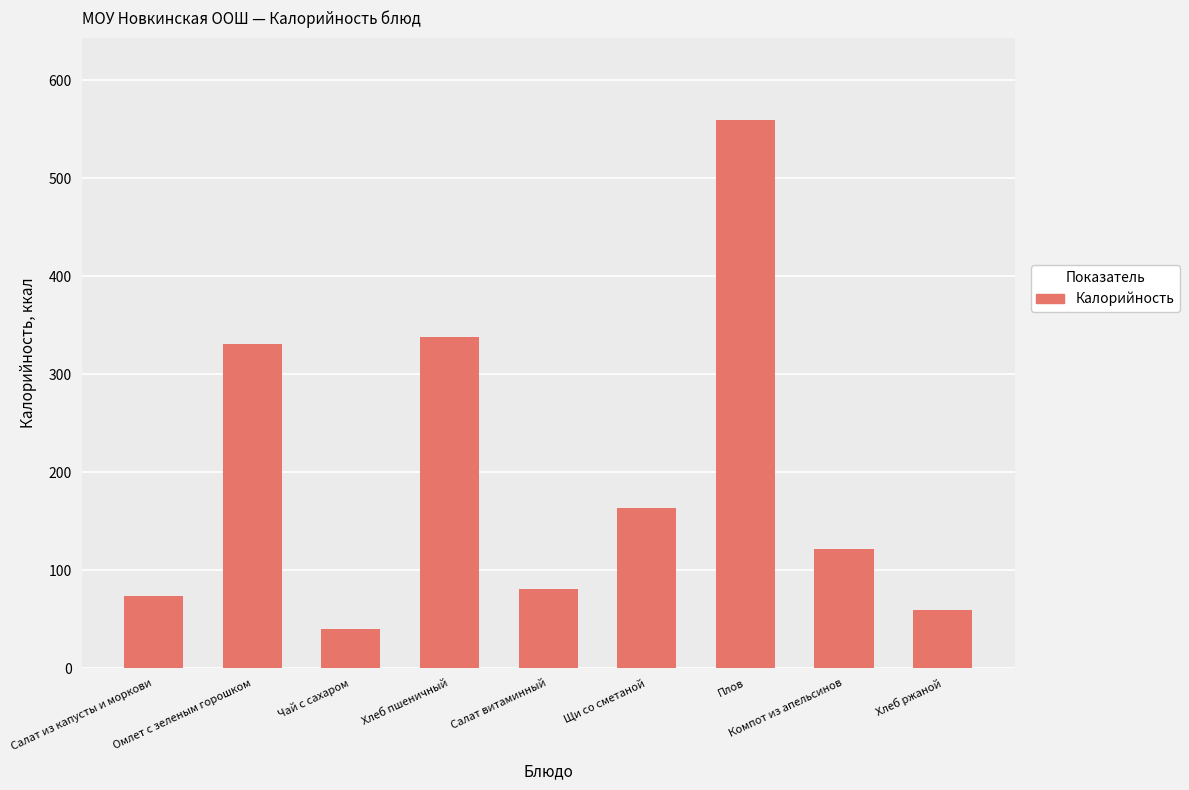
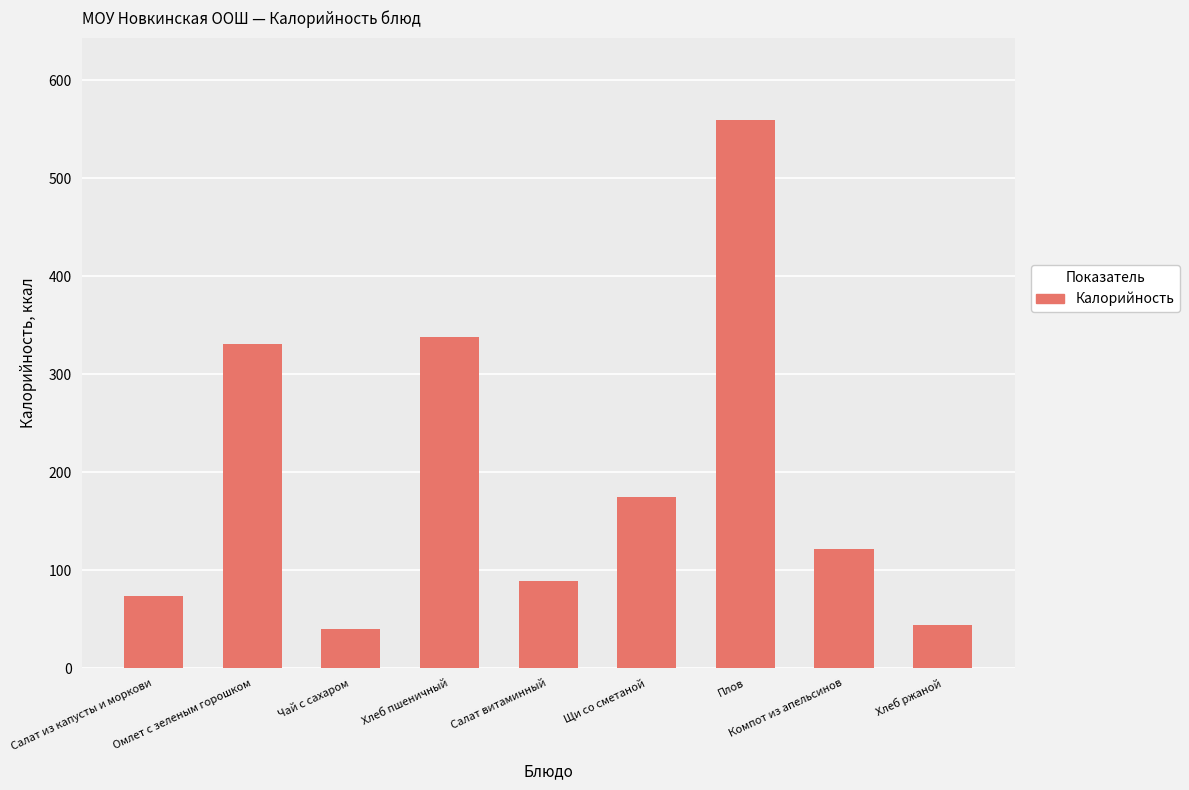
Салат витаминный: 80 -> 90
Щи со сметаной: 160 -> 170
Хлеб ржаной: 60 -> 40
